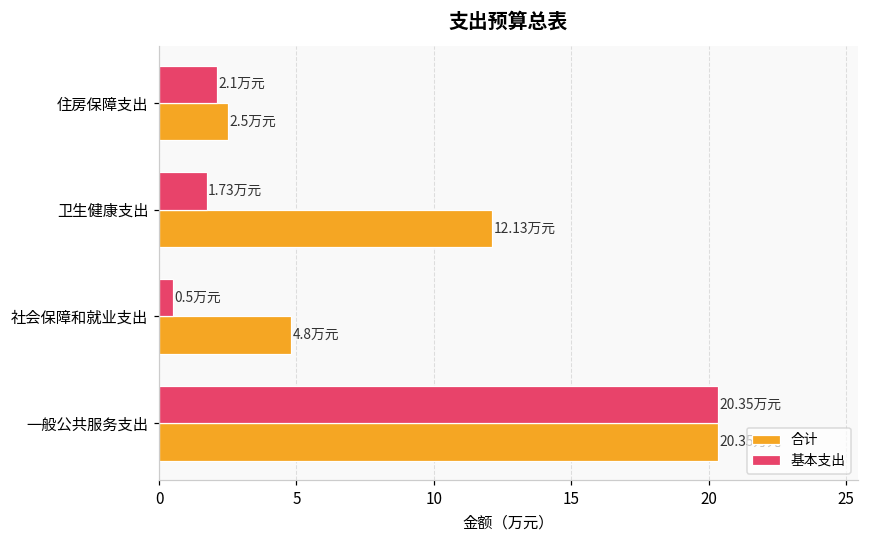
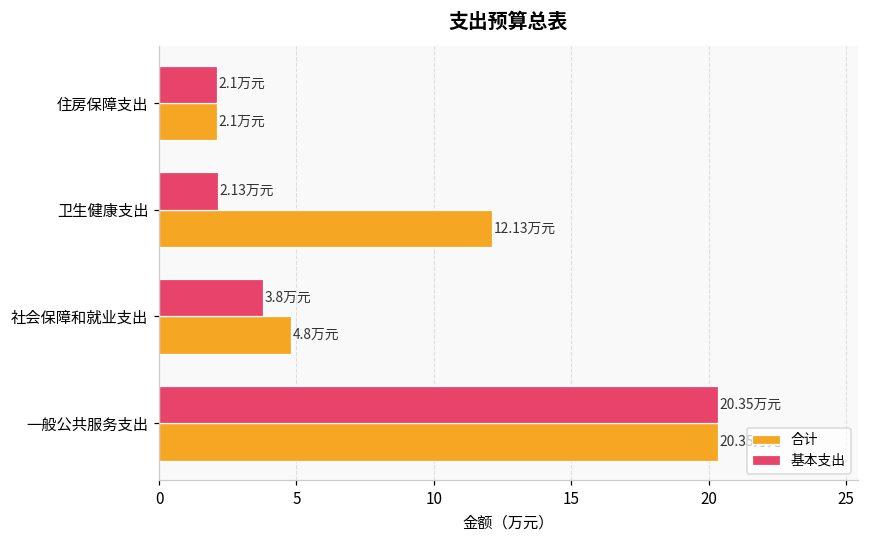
合计, 住房保障支出: 2.5 -> 2.1
基本支出, 卫生健康支出: 1.73 -> 2.13
基本支出, 社会保障和就业支出: 0.5 -> 3.8
